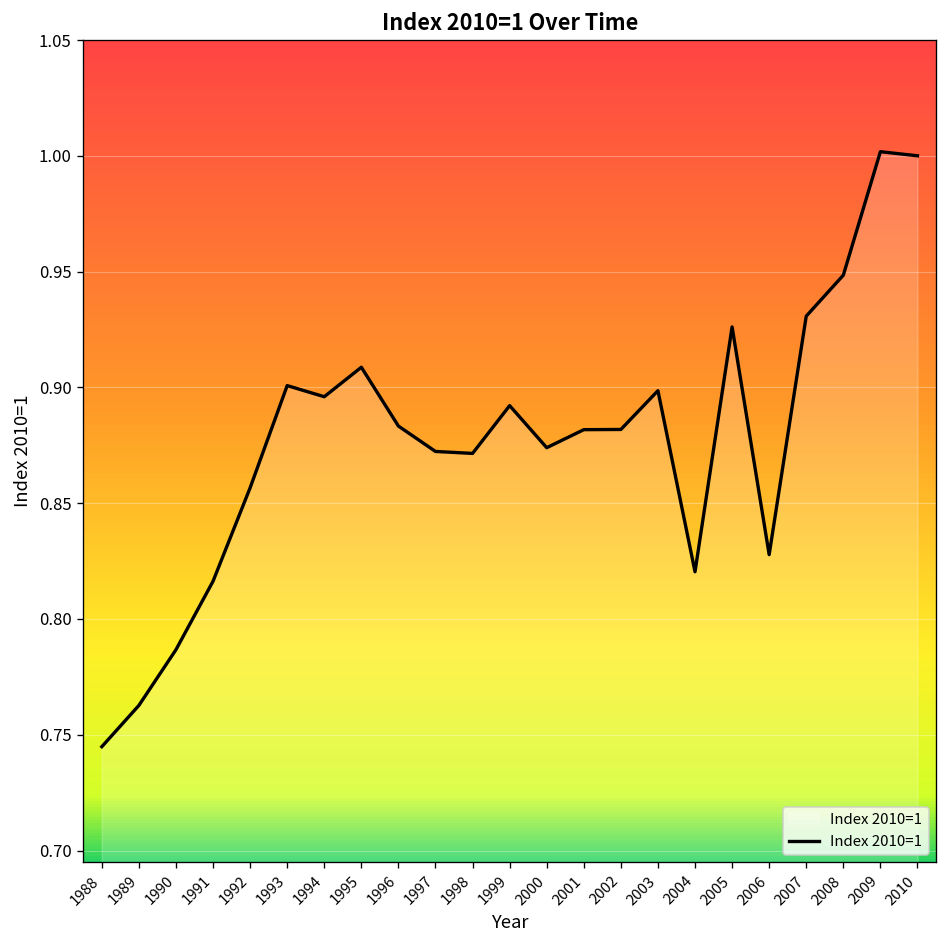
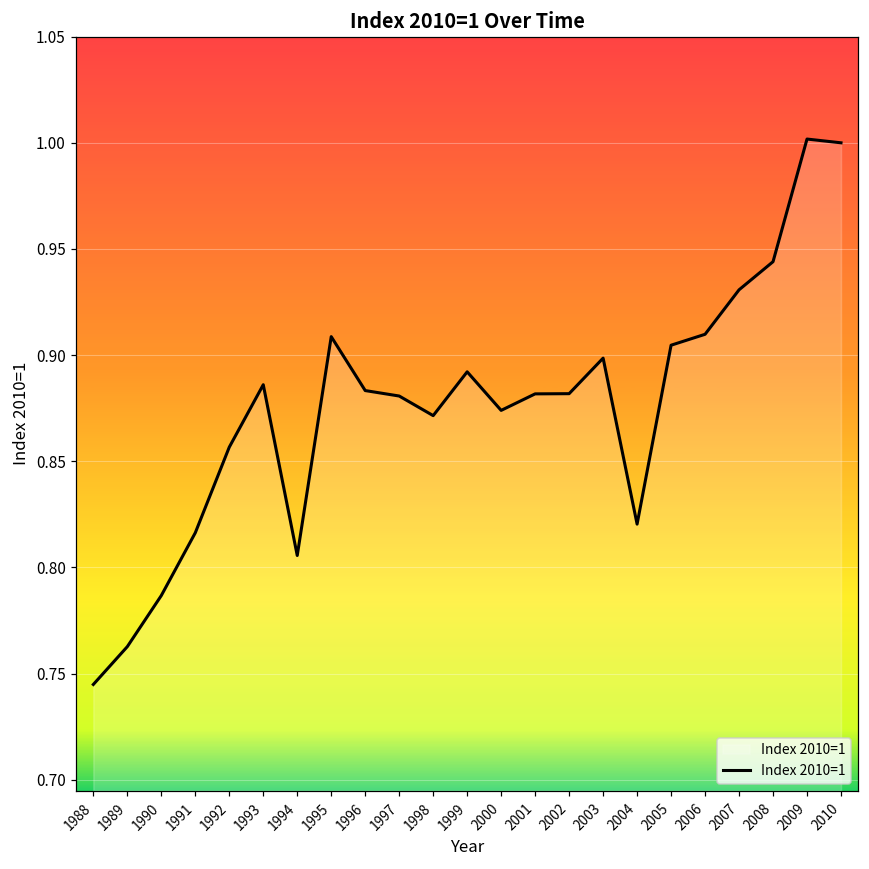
1993: 0.901 -> 0.886
1994: 0.896 -> 0.806
1997: 0.872 -> 0.881
2005: 0.926 -> 0.905
2006: 0.828 -> 0.910
2008: 0.948 -> 0.944
